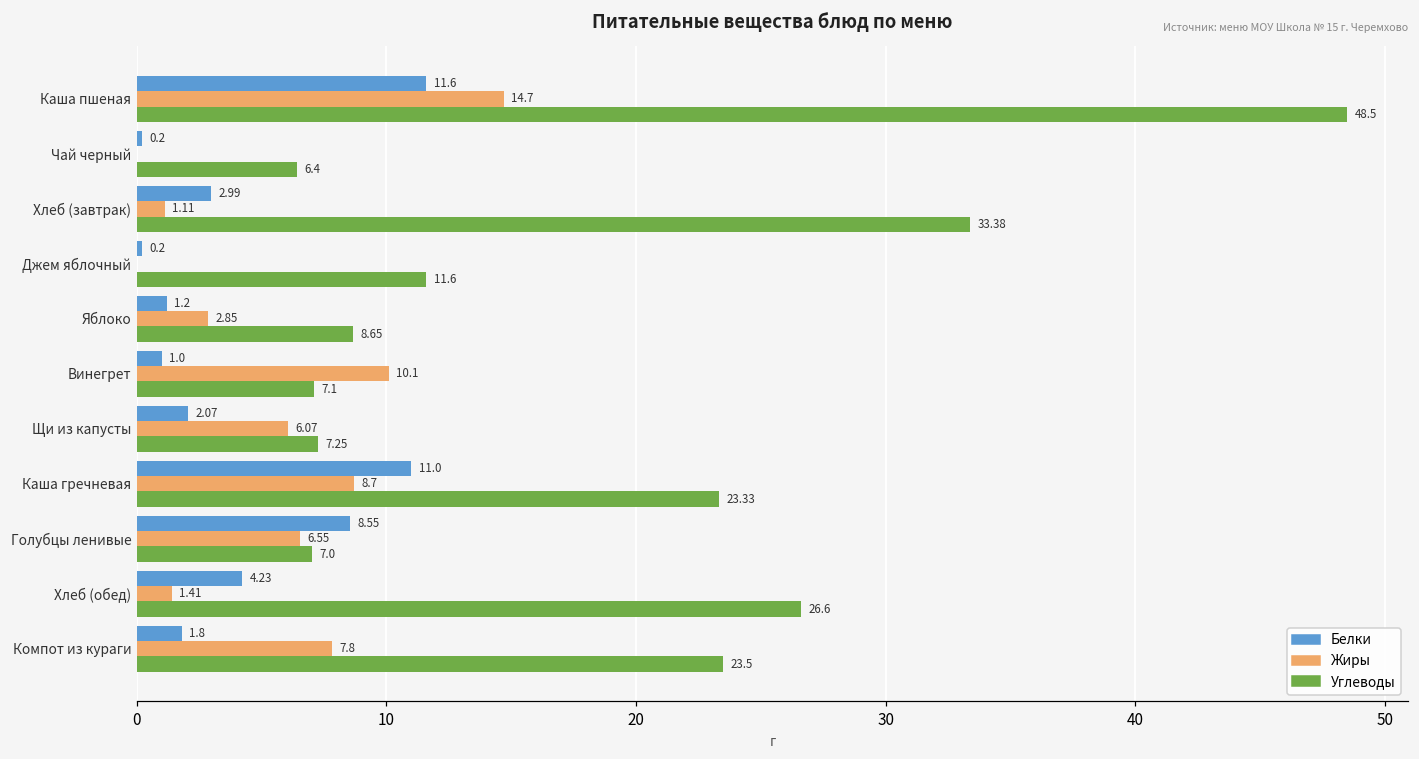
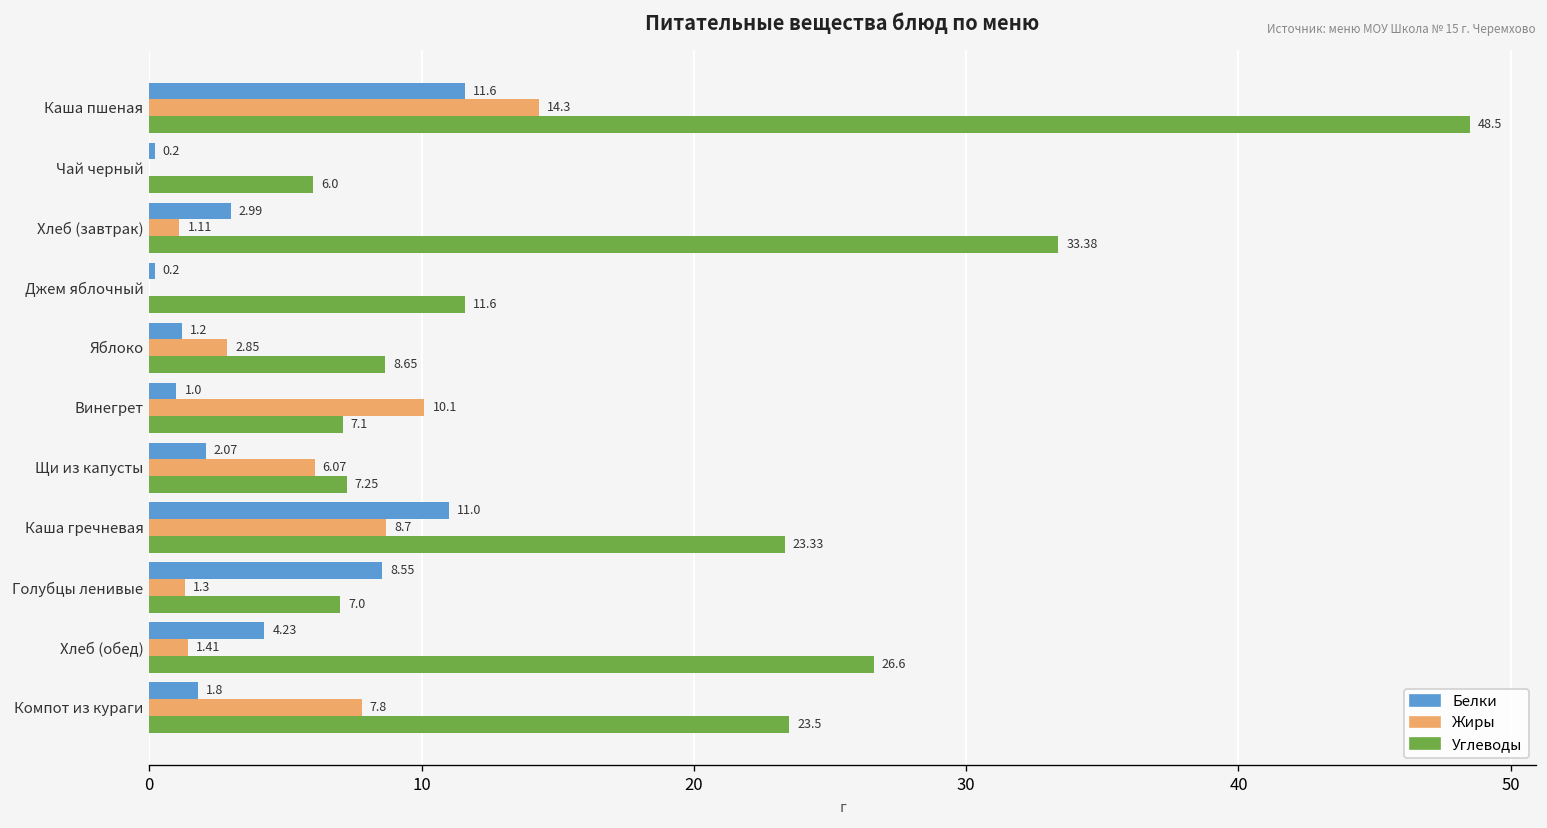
Жиры, Каша пшеная: 14.7 -> 14.3
Углеводы, Чай черный: 6.4 -> 6.0
Жиры, Голубцы ленивые: 6.55 -> 1.3
